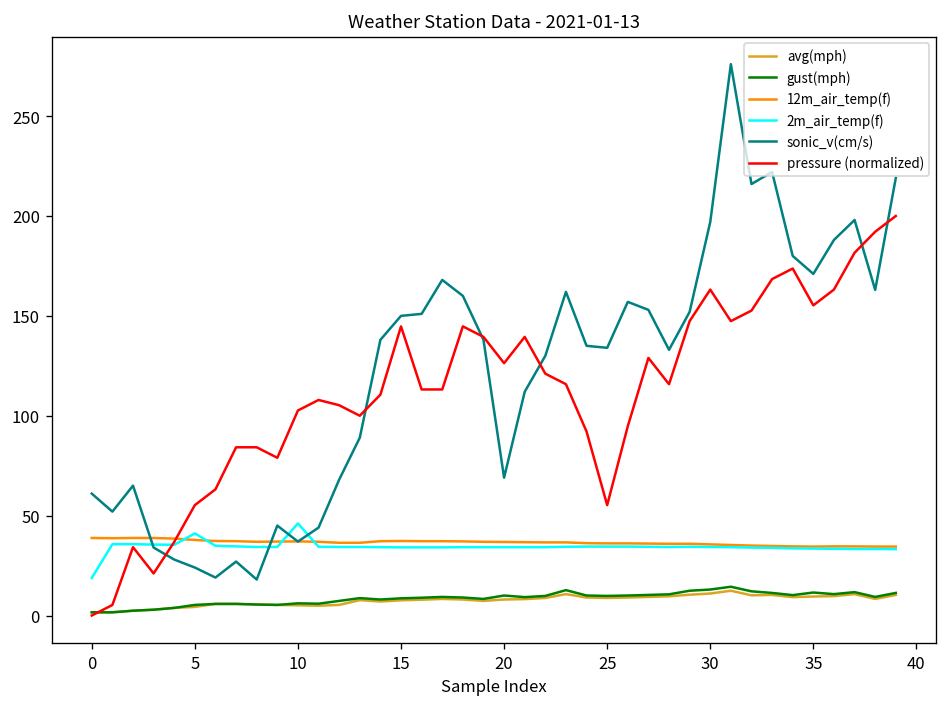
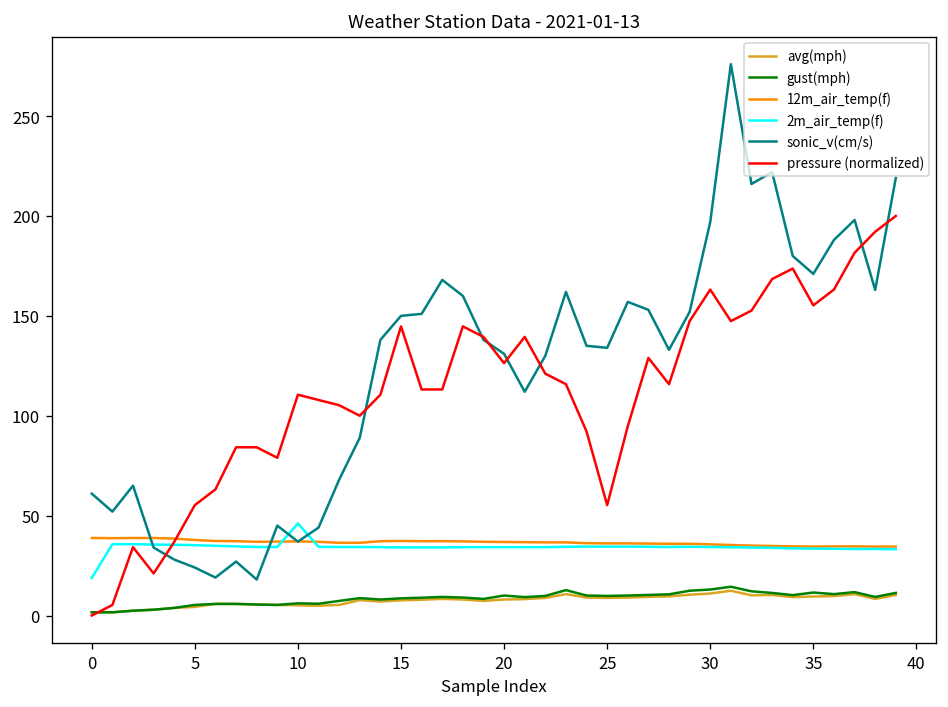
2m_air_temp(f), 5: 41 -> 35
pressure (normalized), 10: 103 -> 111
sonic_v(cm/s), 20: 69 -> 131
